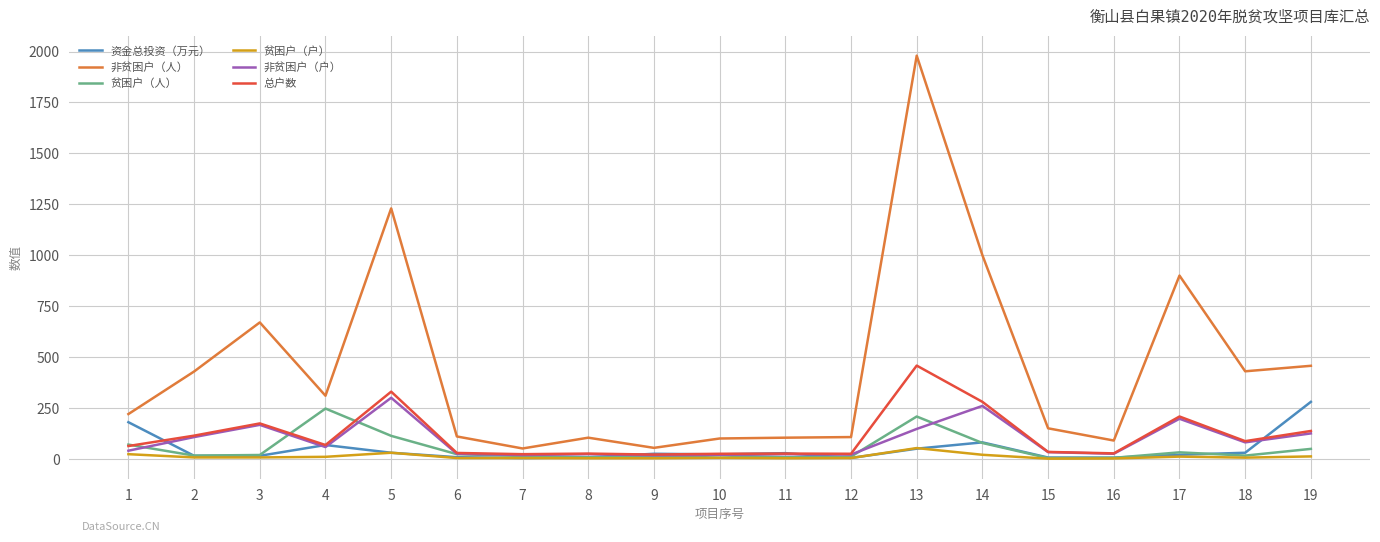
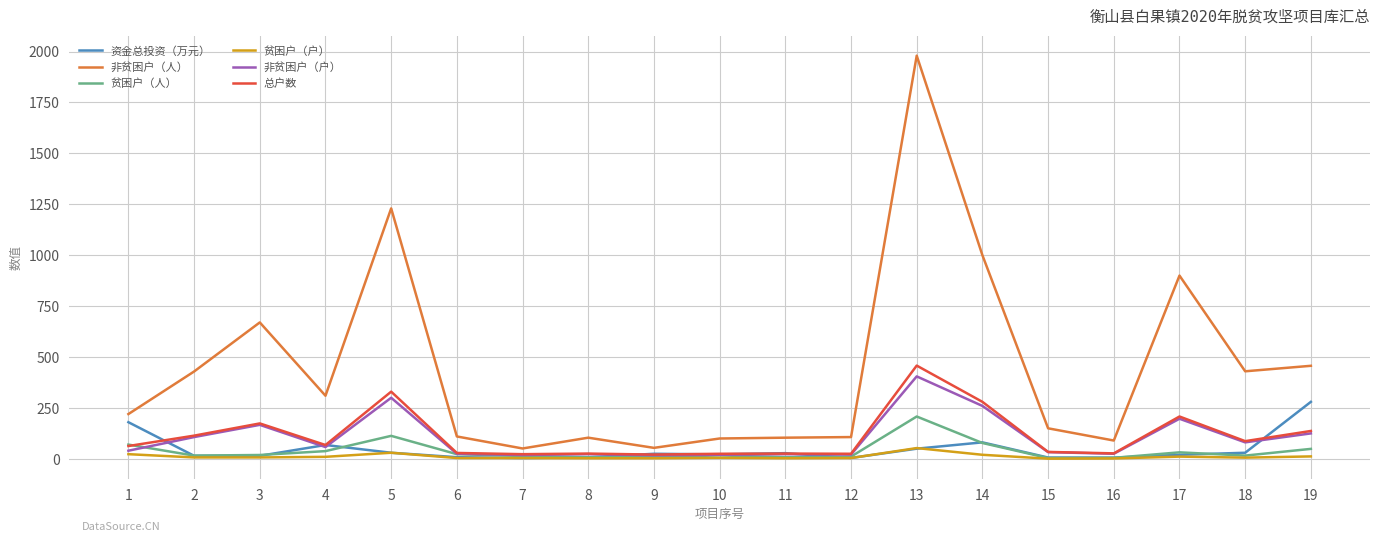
贫困户（人）, 4: 250 -> 40
非贫困户（户）, 13: 150 -> 410
